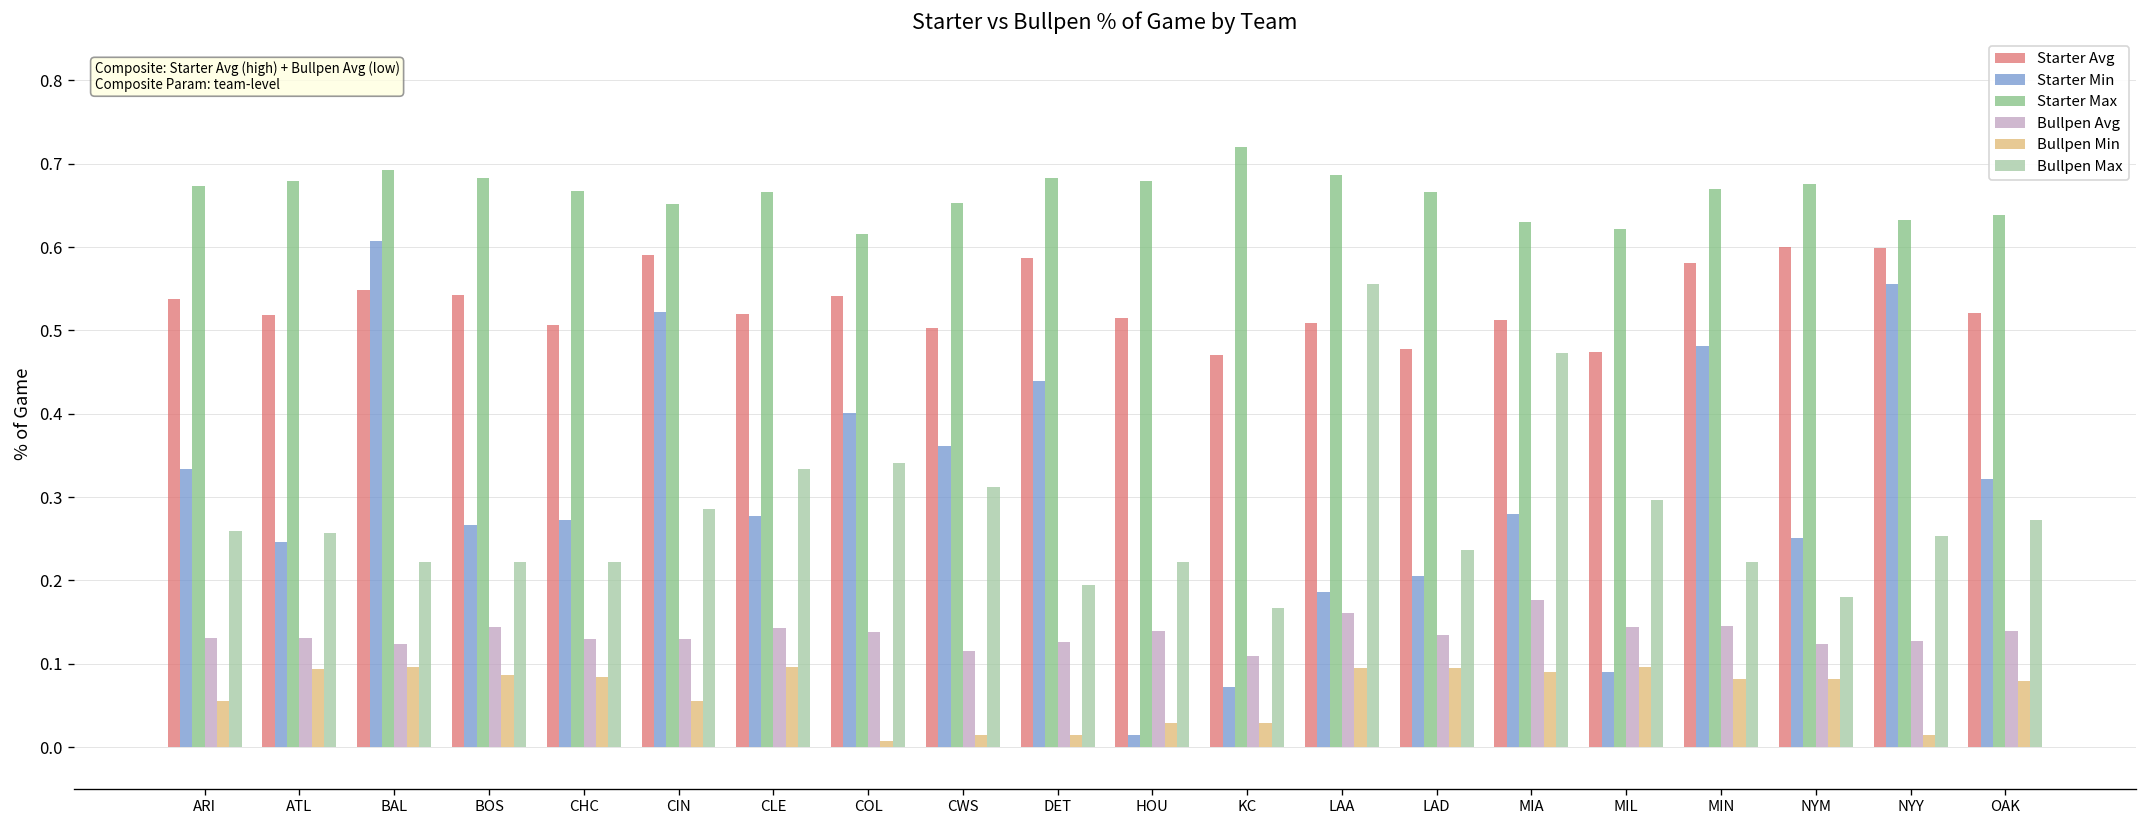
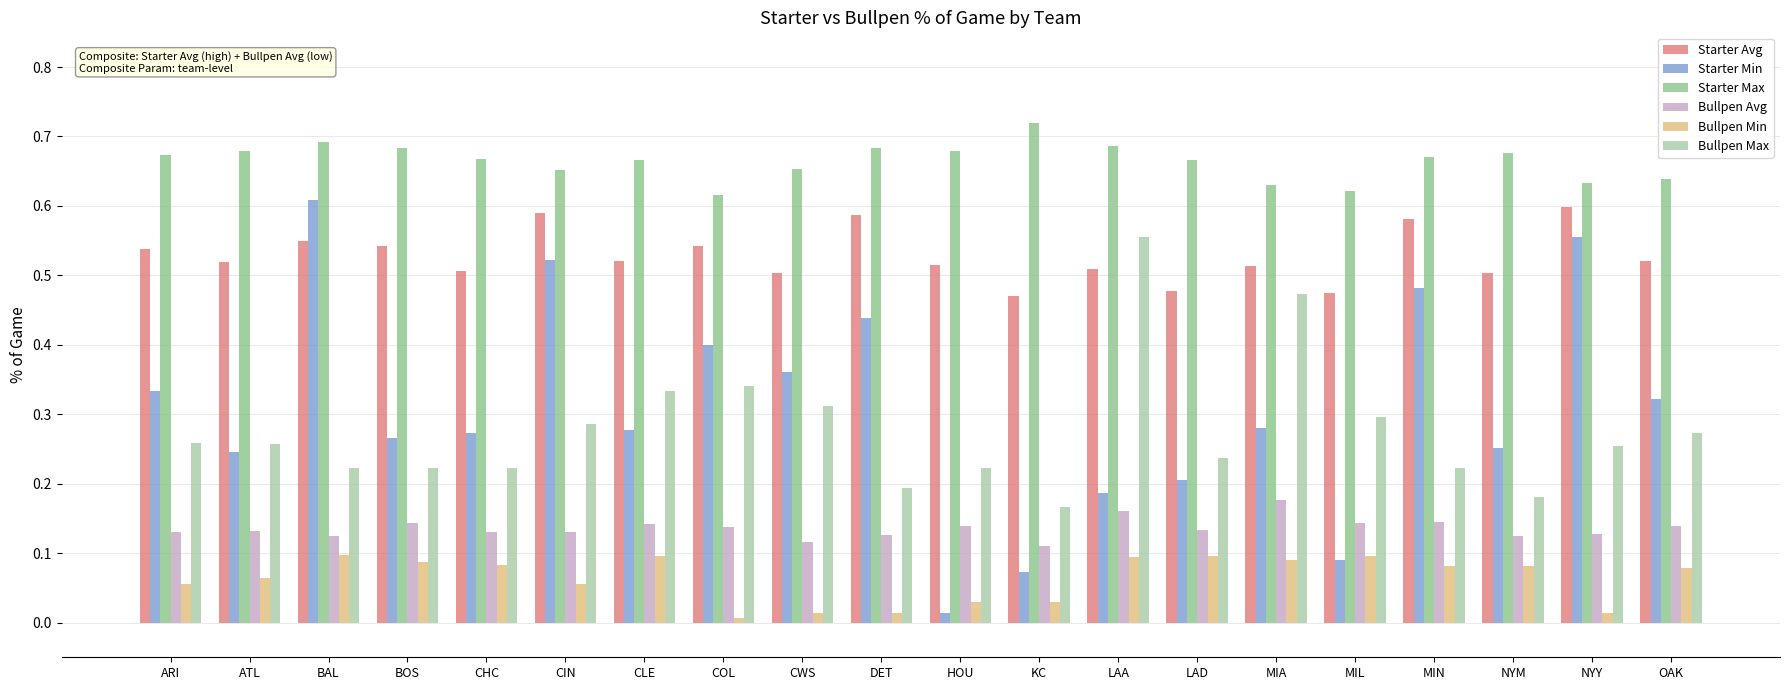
Bullpen Min, ATL: 0.09 -> 0.06
Starter Avg, NYM: 0.60 -> 0.50
